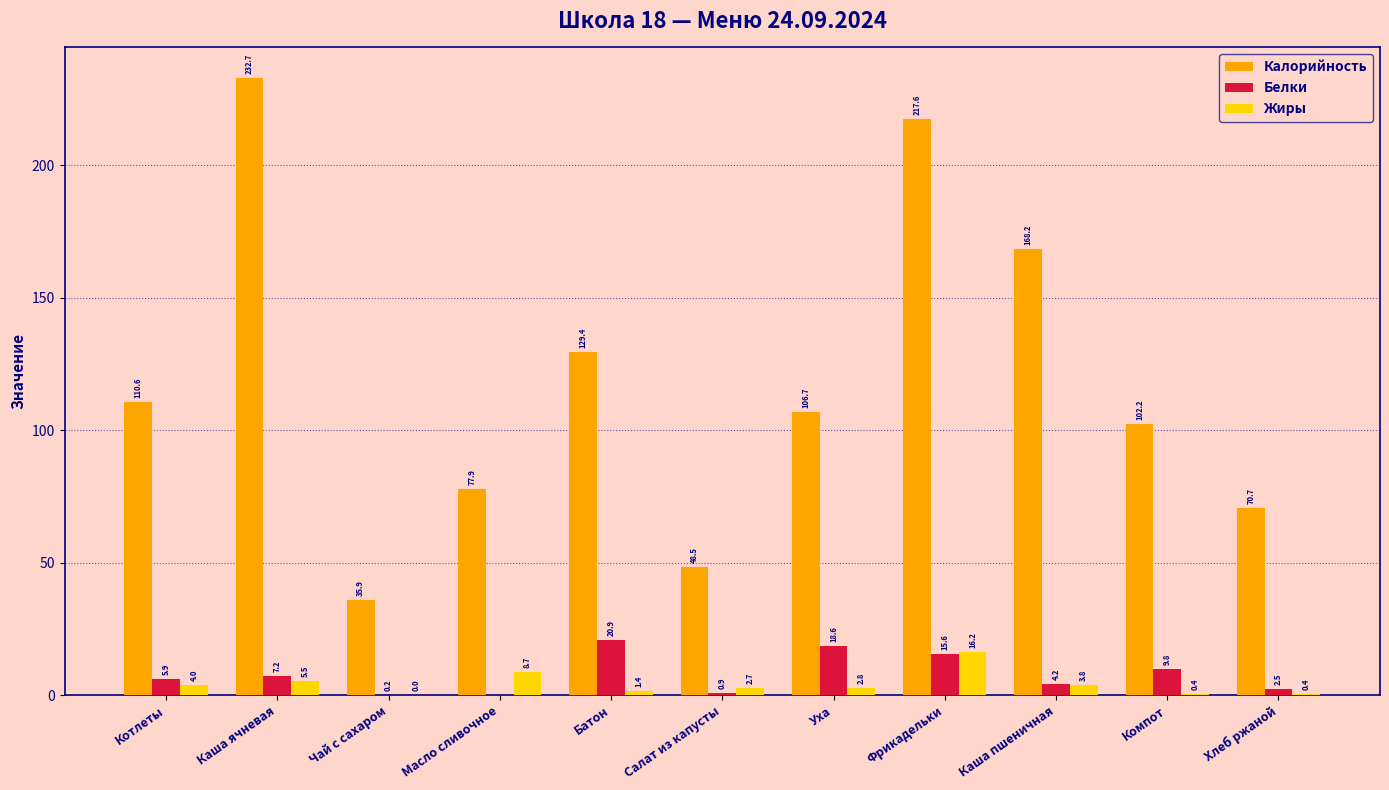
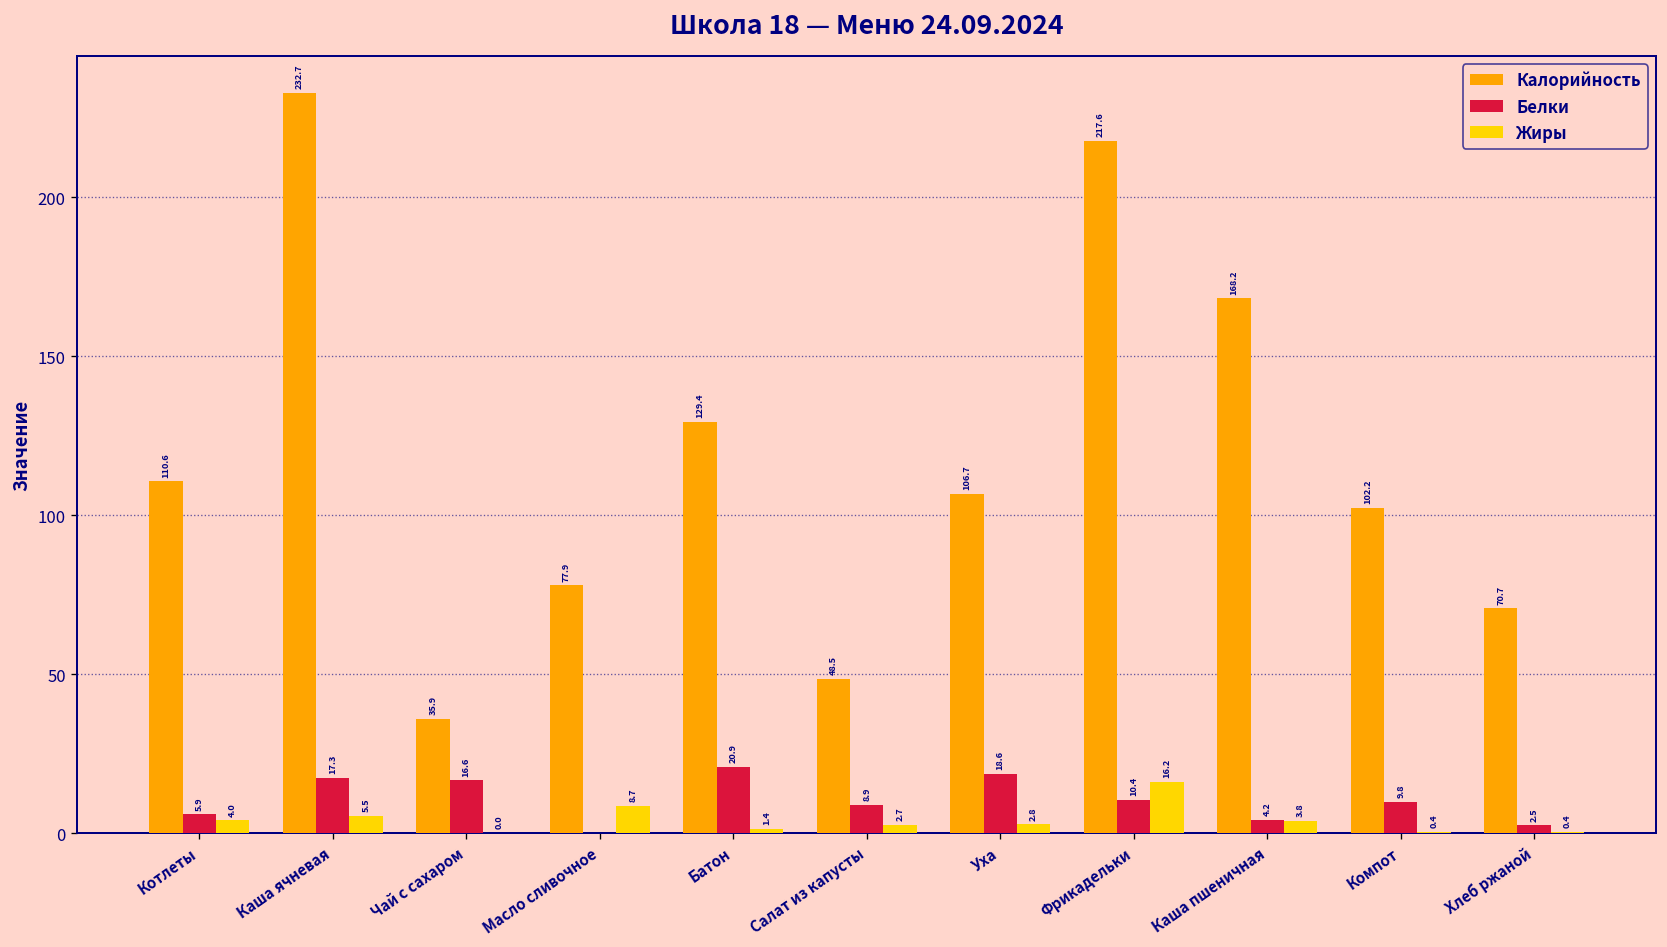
Белки, Каша ячневая: 7.2 -> 17.3
Белки, Чай с сахаром: 0.2 -> 16.6
Белки, Салат из капусты: 0.9 -> 8.9
Белки, Фрикадельки: 15.6 -> 10.4
